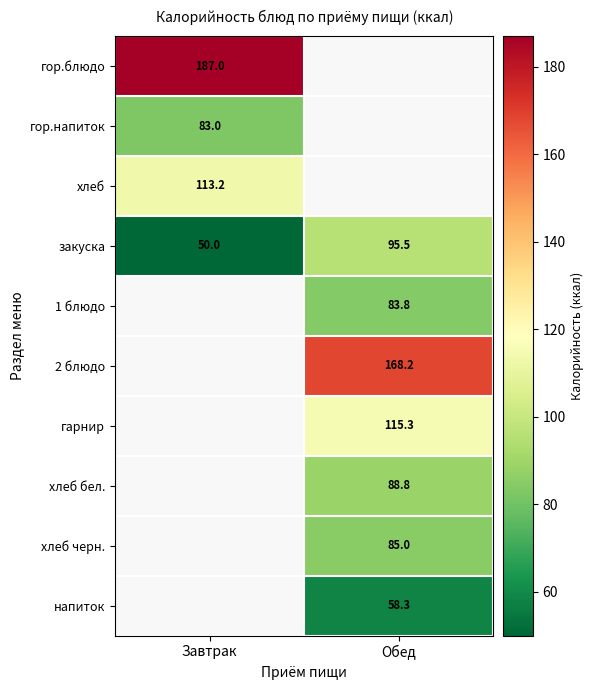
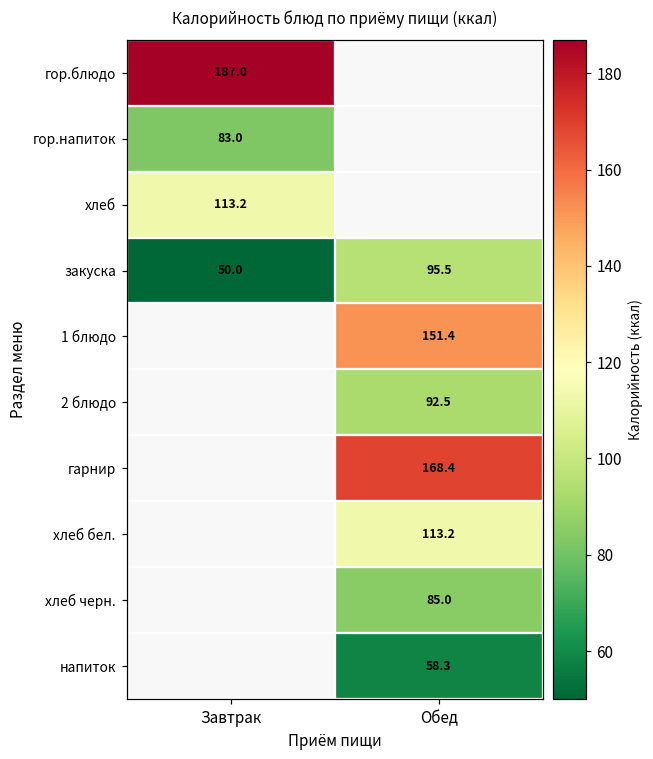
1 блюдо, Обед: 83.8 -> 151.4
2 блюдо, Обед: 168.2 -> 92.5
гарнир, Обед: 115.3 -> 168.4
хлеб бел., Обед: 88.8 -> 113.2
